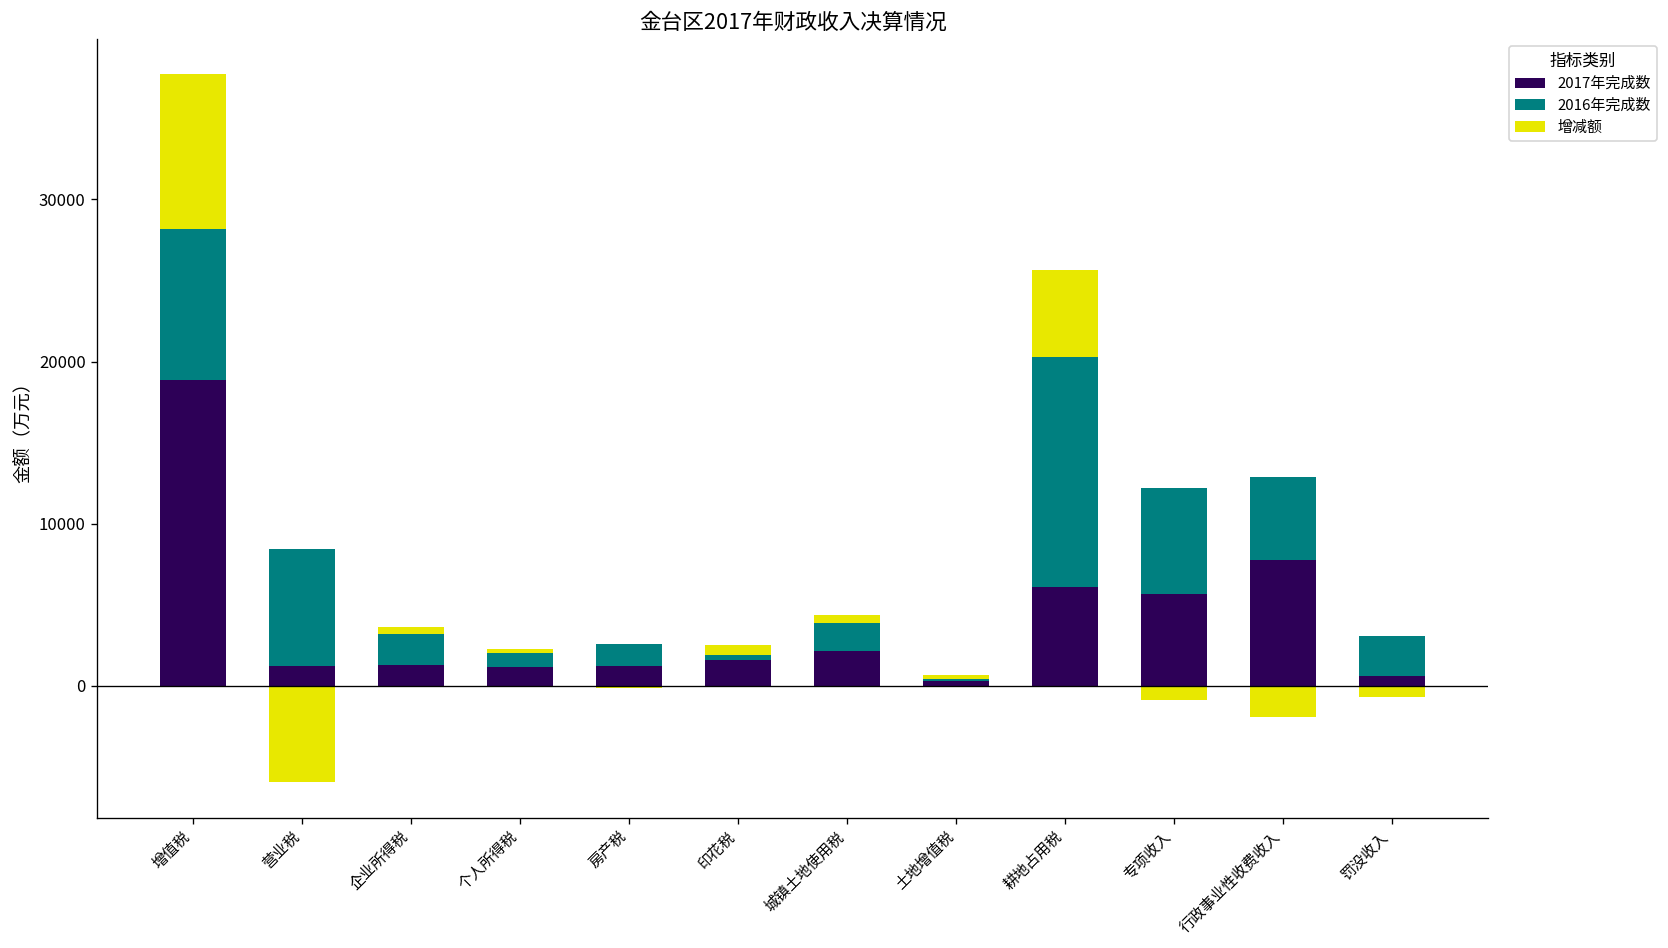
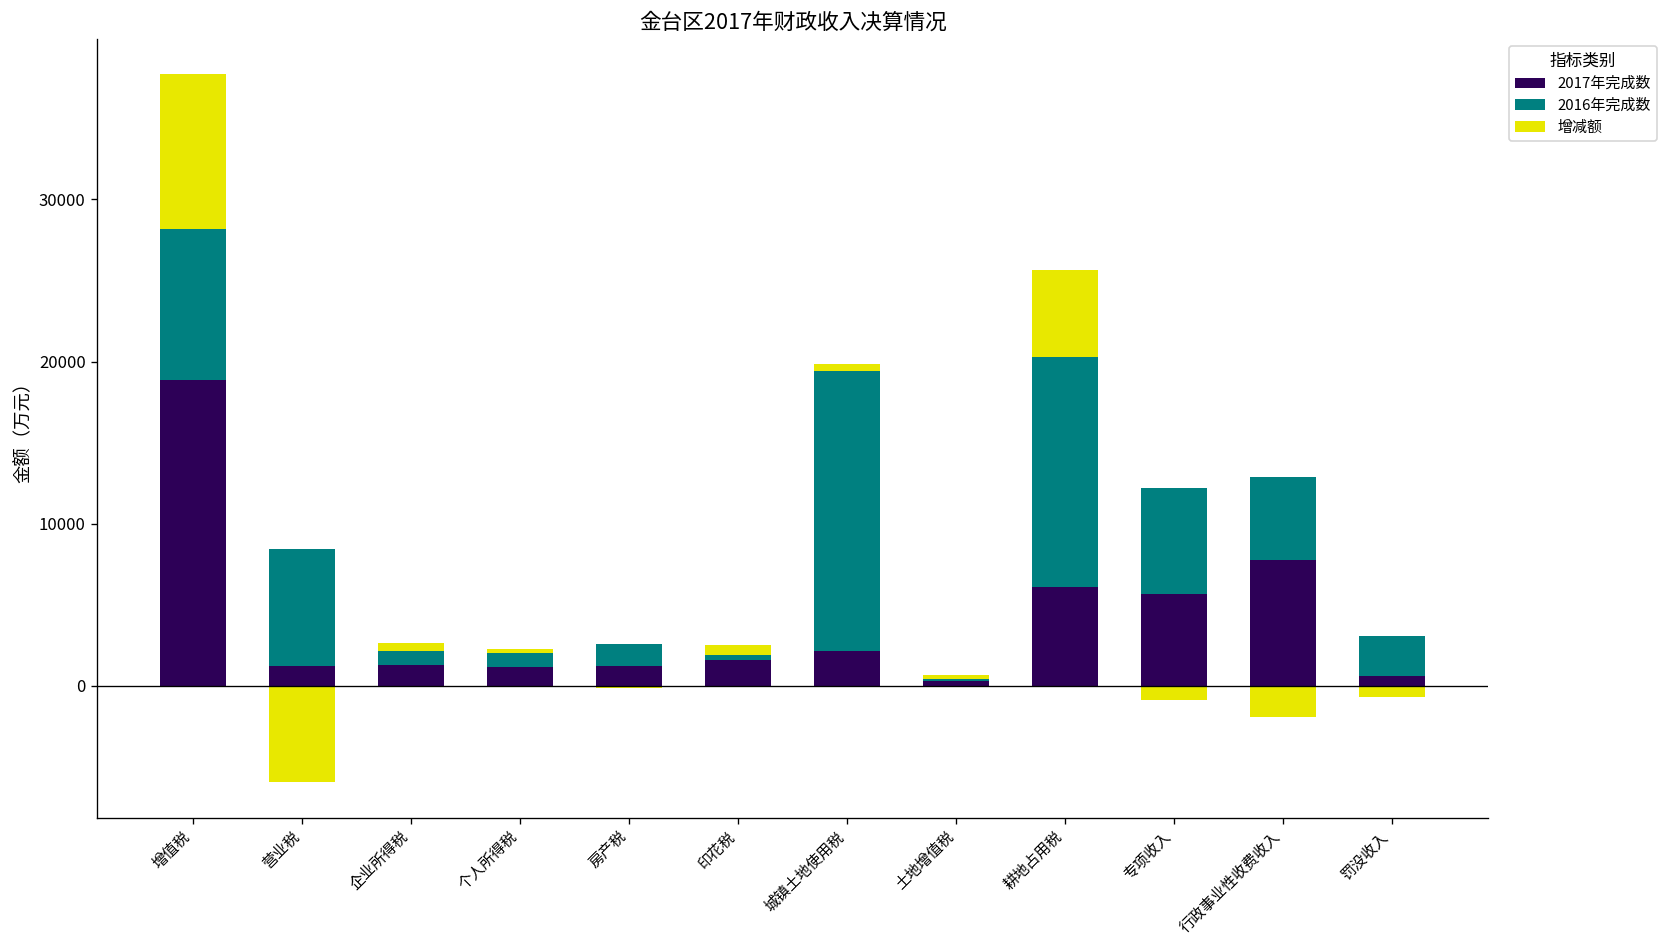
2016年完成数, 企业所得税: 1900 -> 800
2016年完成数, 城镇土地使用税: 1700 -> 17200
